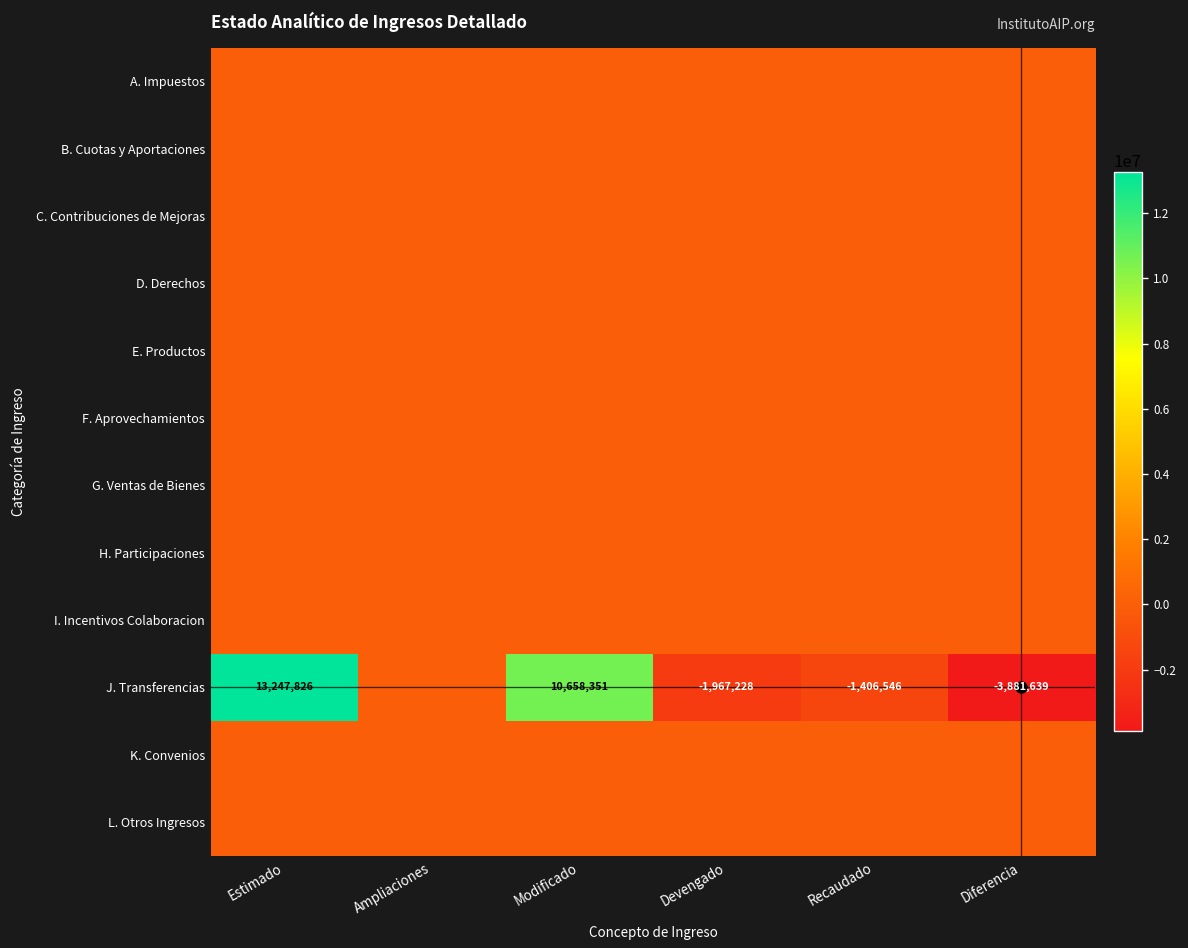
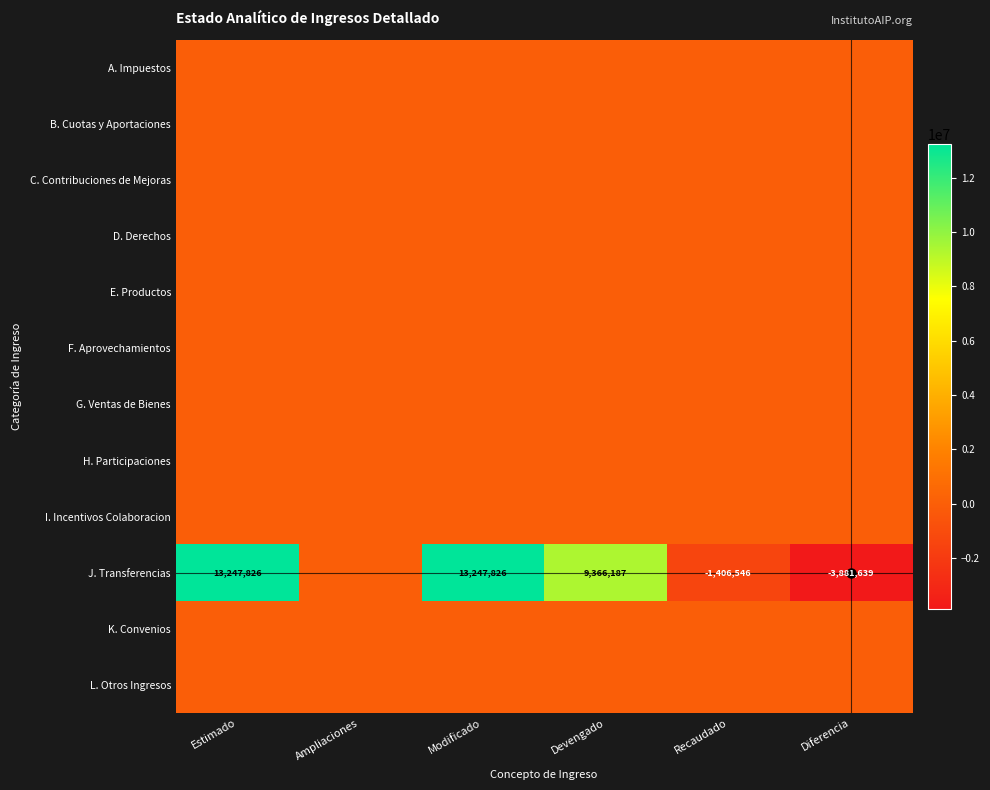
J. Transferencias, Modificado: 10,658,351 -> 13,247,826
J. Transferencias, Devengado: -1,967,228 -> 9,366,187
